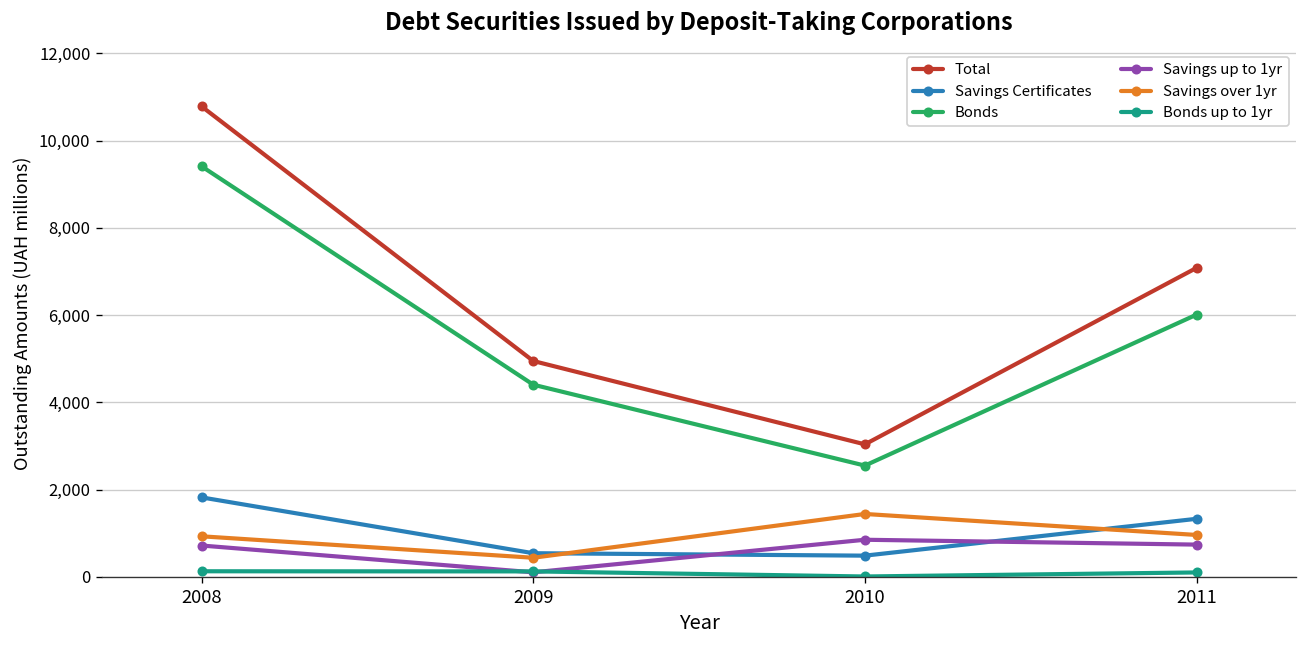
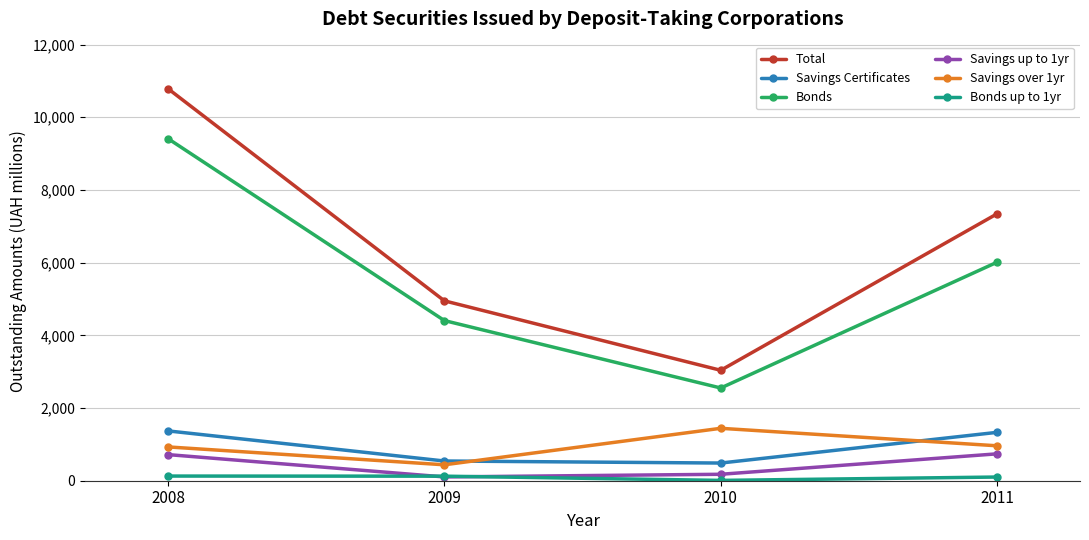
Savings Certificates, 2008: 1,800 -> 1,400
Savings up to 1yr, 2010: 900 -> 200
Total, 2011: 7,100 -> 7,300
